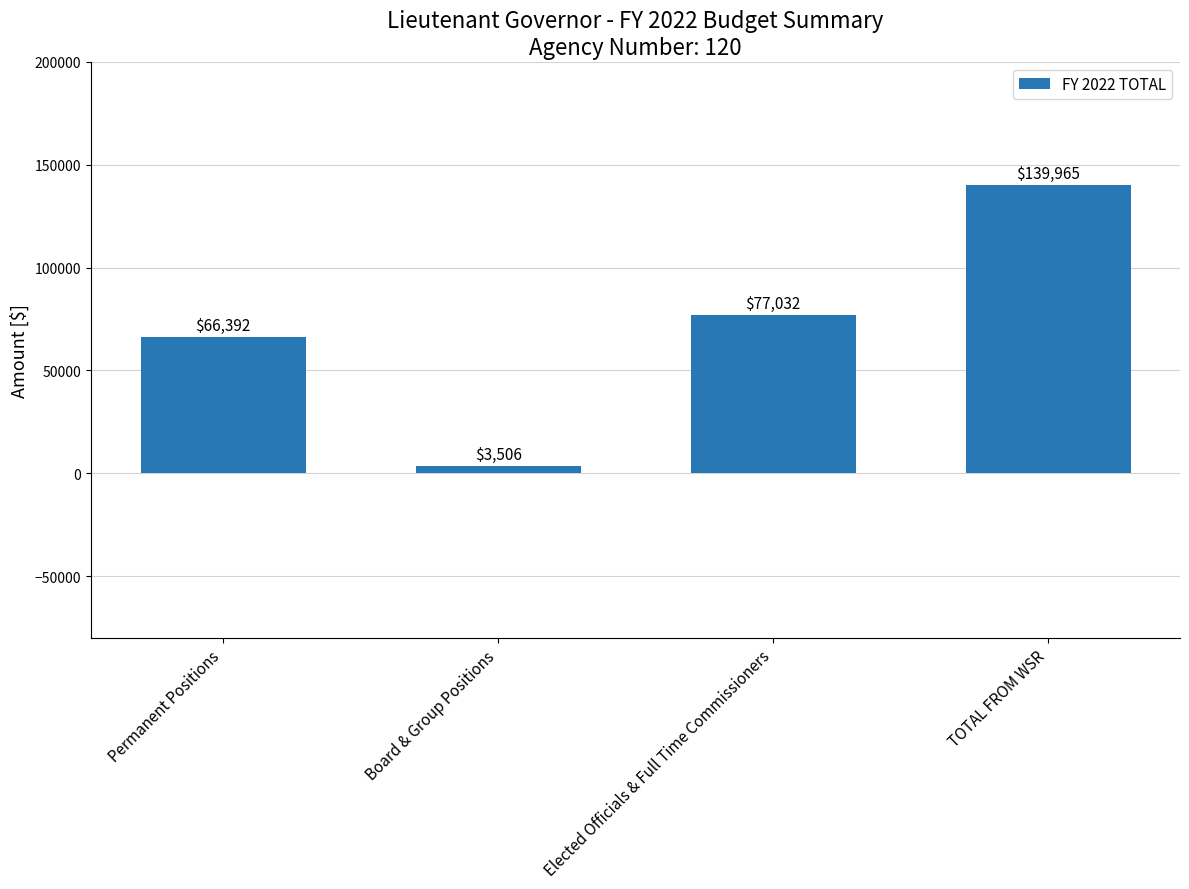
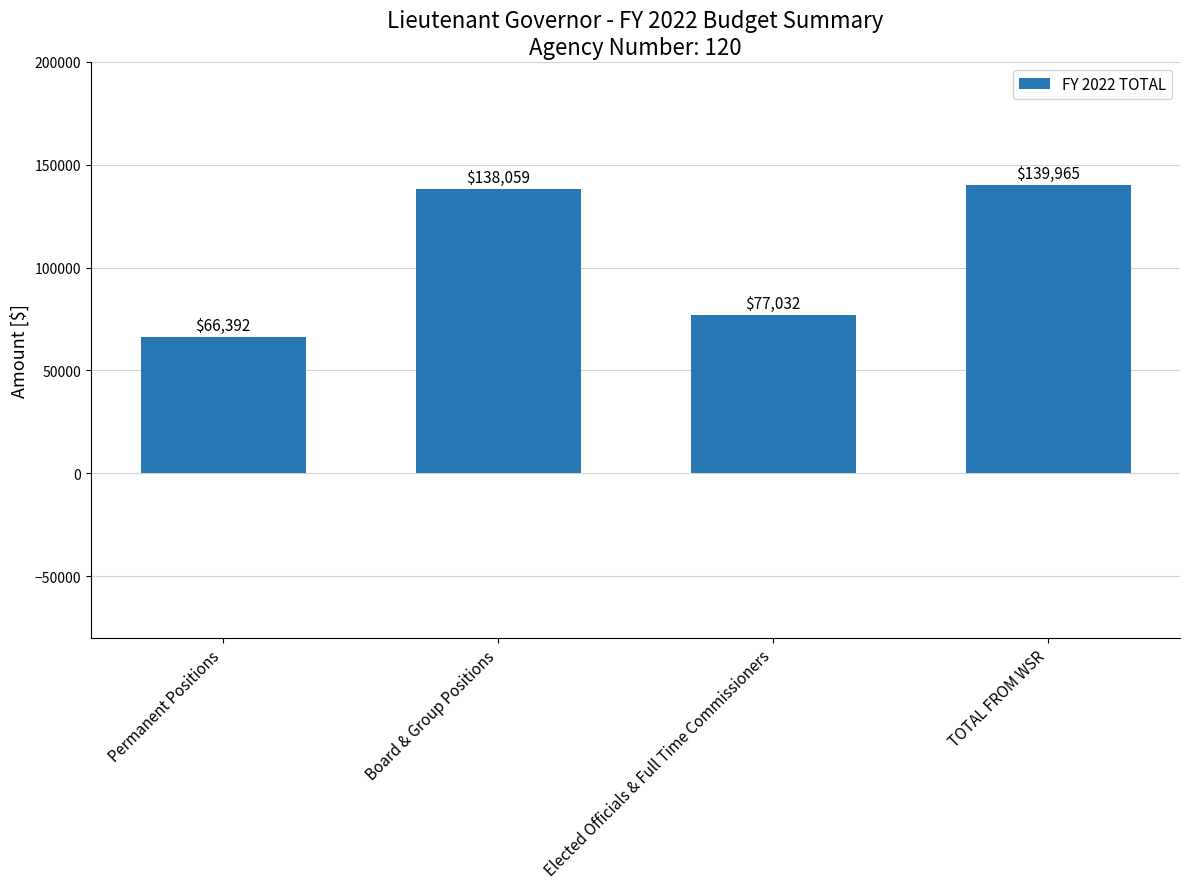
Board & Group Positions: $3,506 -> $138,059
